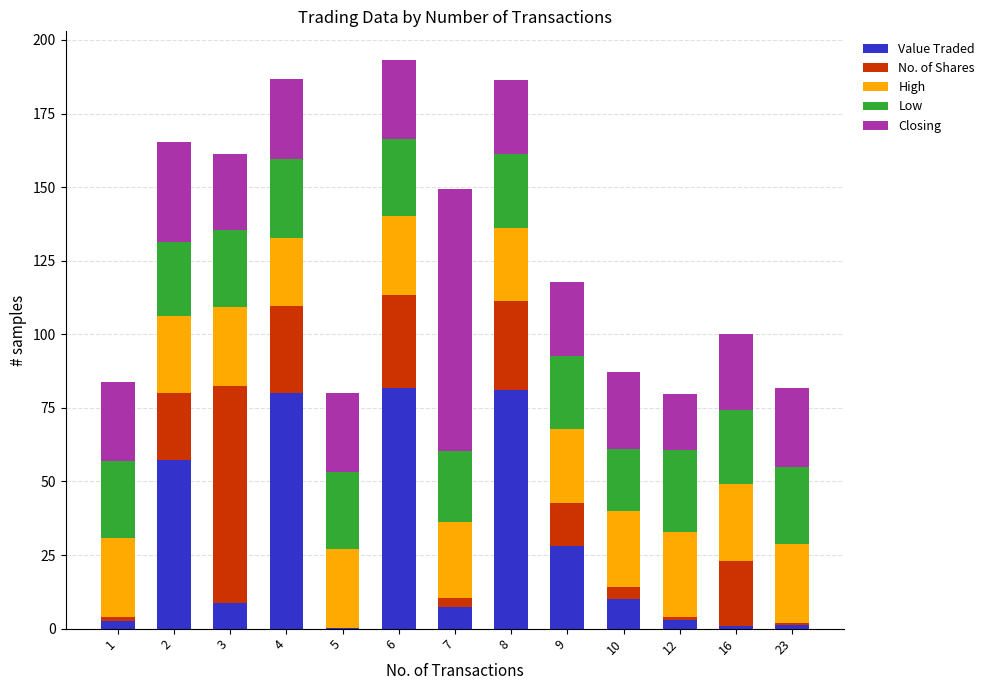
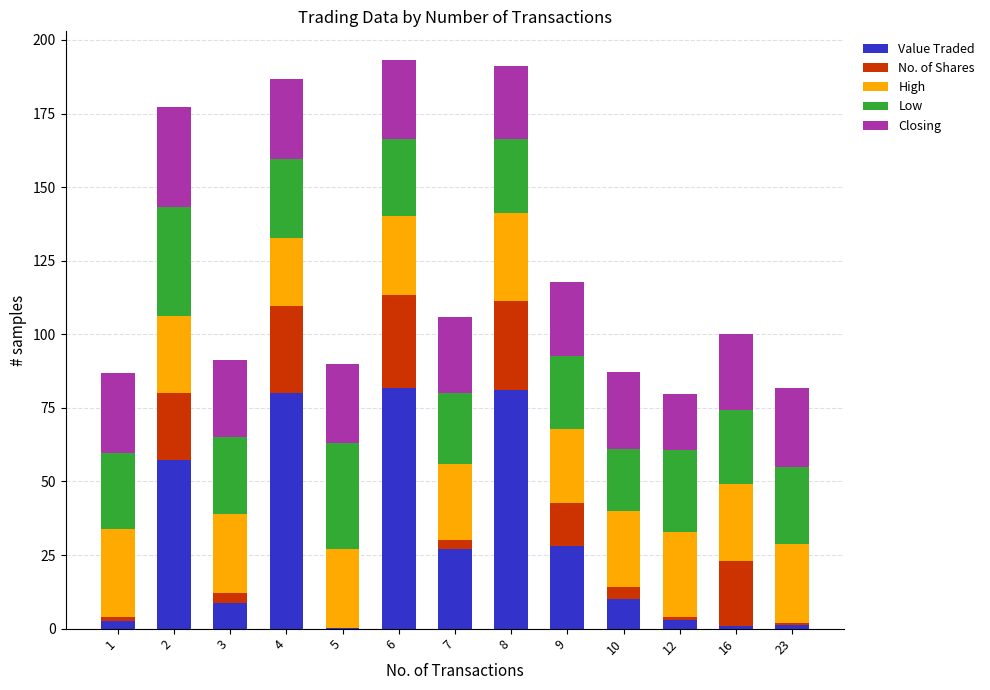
High, 1: 27 -> 30
Low, 2: 25 -> 37
No. of Shares, 3: 74 -> 3
Low, 5: 26 -> 36
Value Traded, 7: 7 -> 27
Closing, 7: 89 -> 26
High, 8: 25 -> 30
